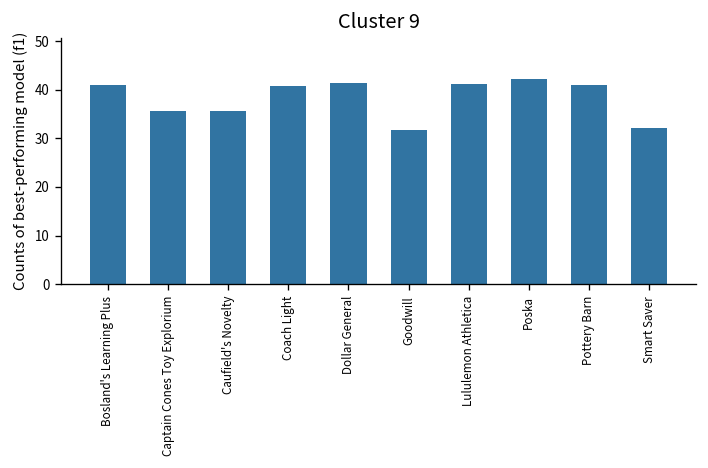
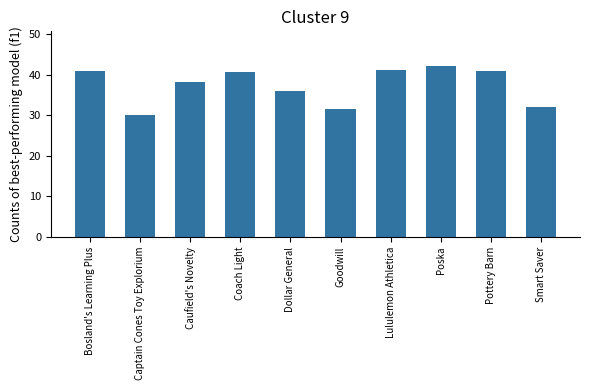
Captain Cones Toy Explorium: 36 -> 30
Caufield's Novelty: 36 -> 38
Dollar General: 41 -> 36
